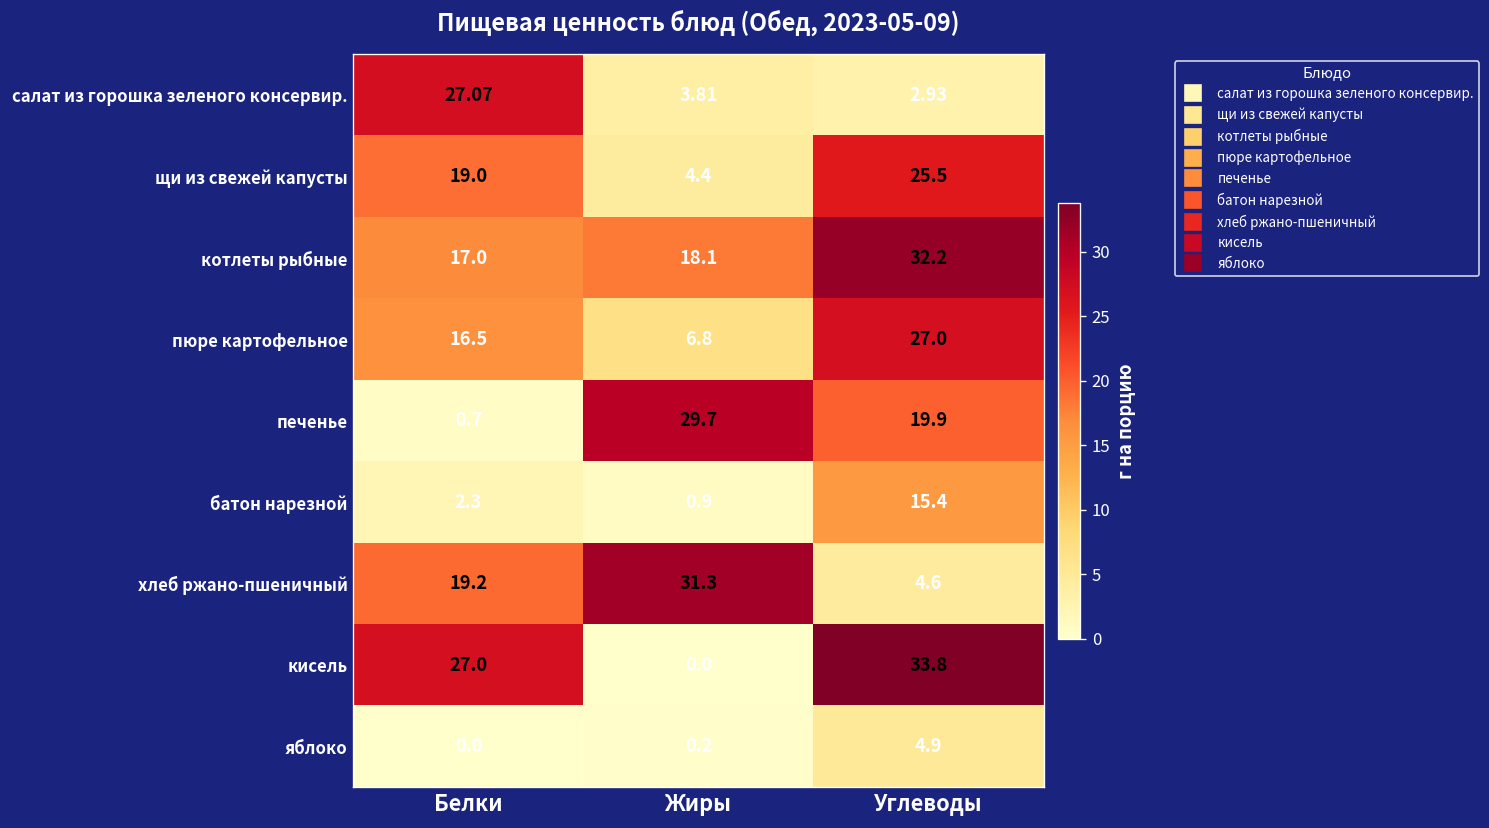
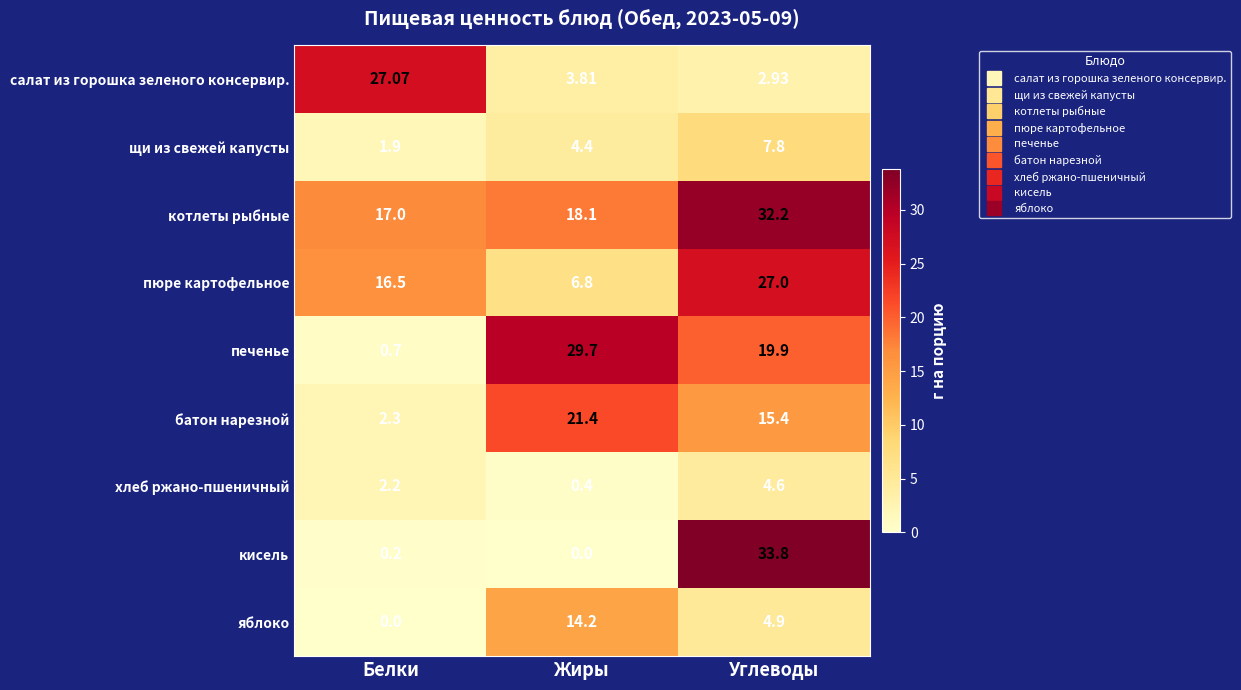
щи из свежей капусты, Белки: 19.0 -> 1.9
щи из свежей капусты, Углеводы: 25.5 -> 7.8
батон нарезной, Жиры: 0.9 -> 21.4
хлеб ржано-пшеничный, Белки: 19.2 -> 2.2
хлеб ржано-пшеничный, Жиры: 31.3 -> 0.4
кисель, Белки: 27.0 -> 0.2
яблоко, Жиры: 0.2 -> 14.2
